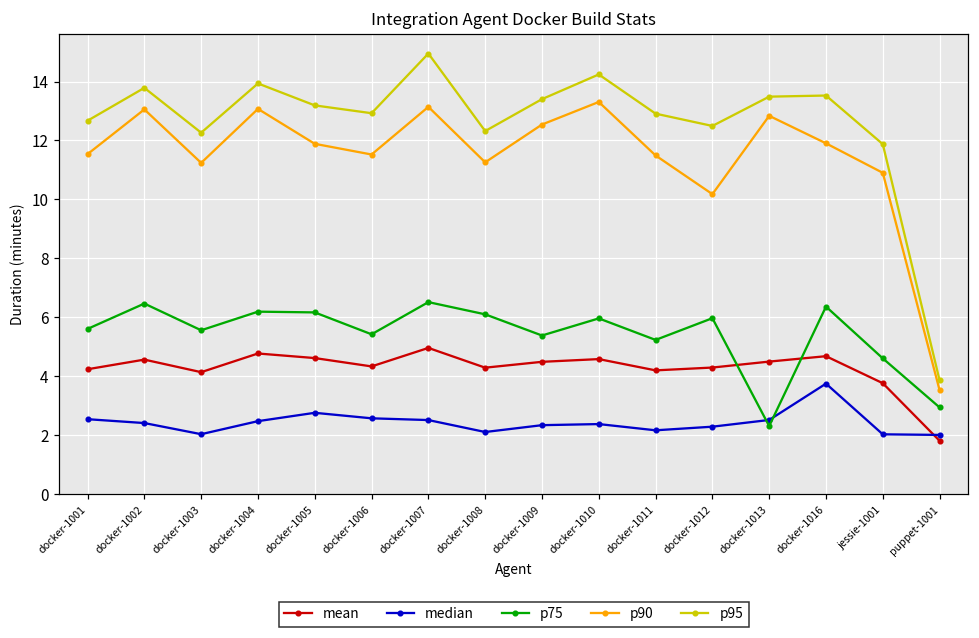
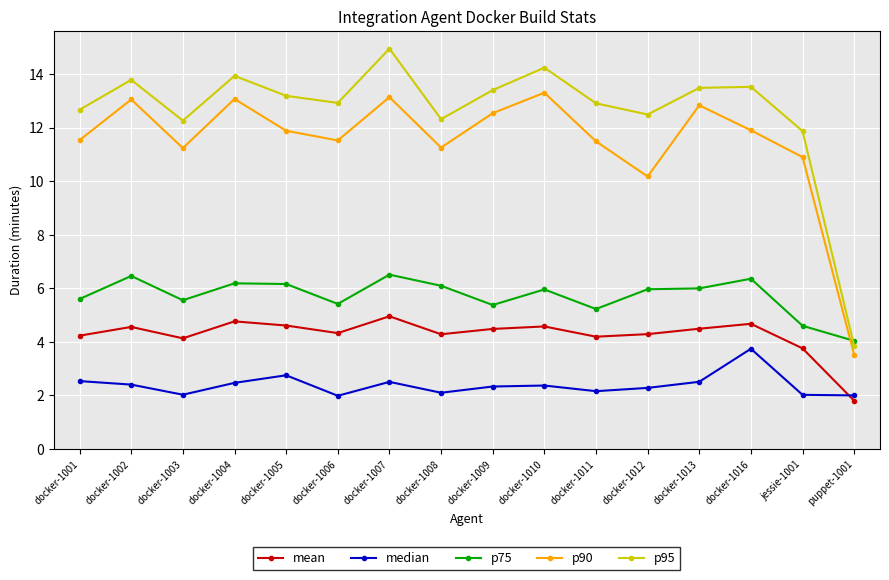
median, docker-1006: 2.6 -> 2.0
p75, docker-1013: 2.3 -> 6.0
p75, puppet-1001: 2.9 -> 4.0
